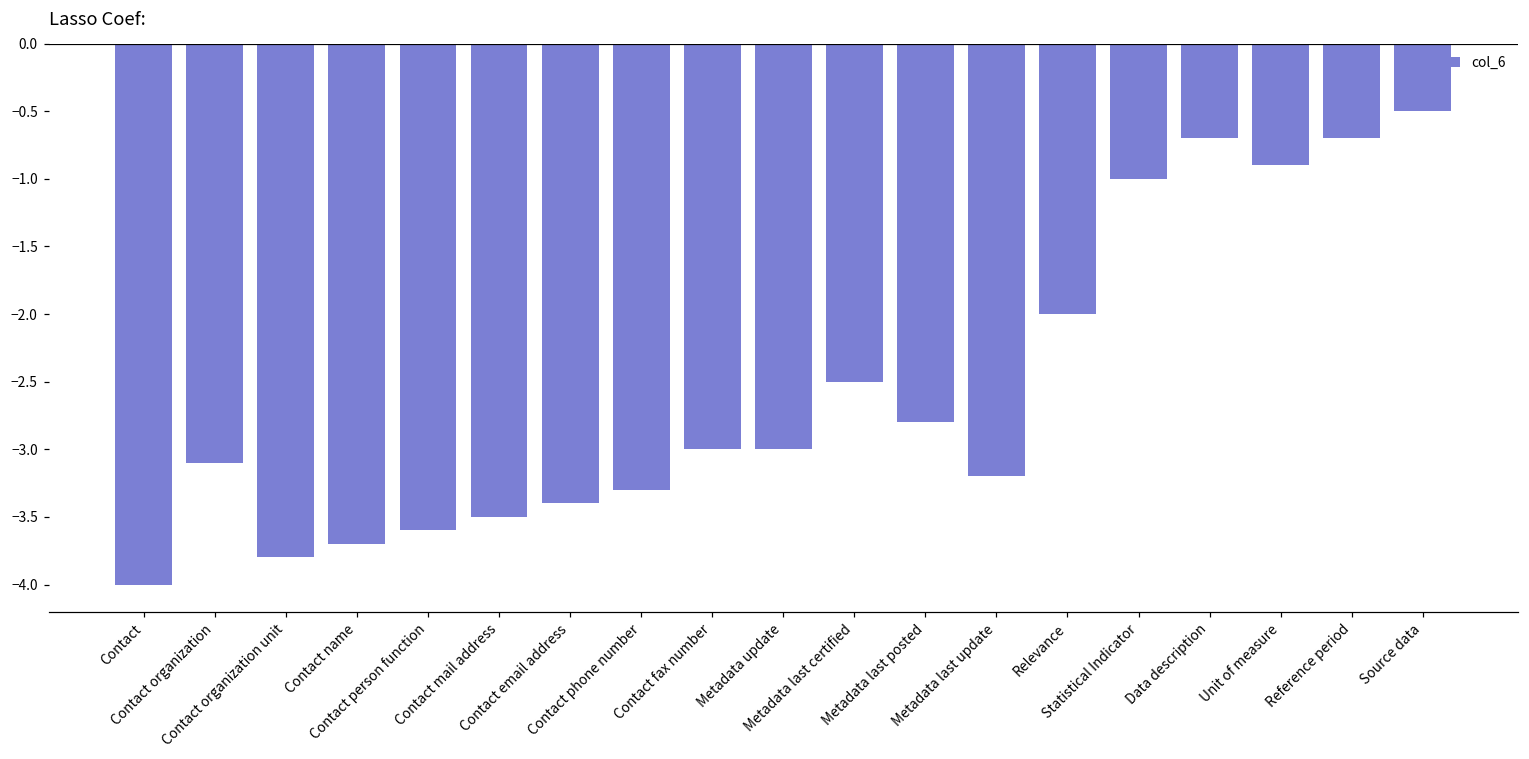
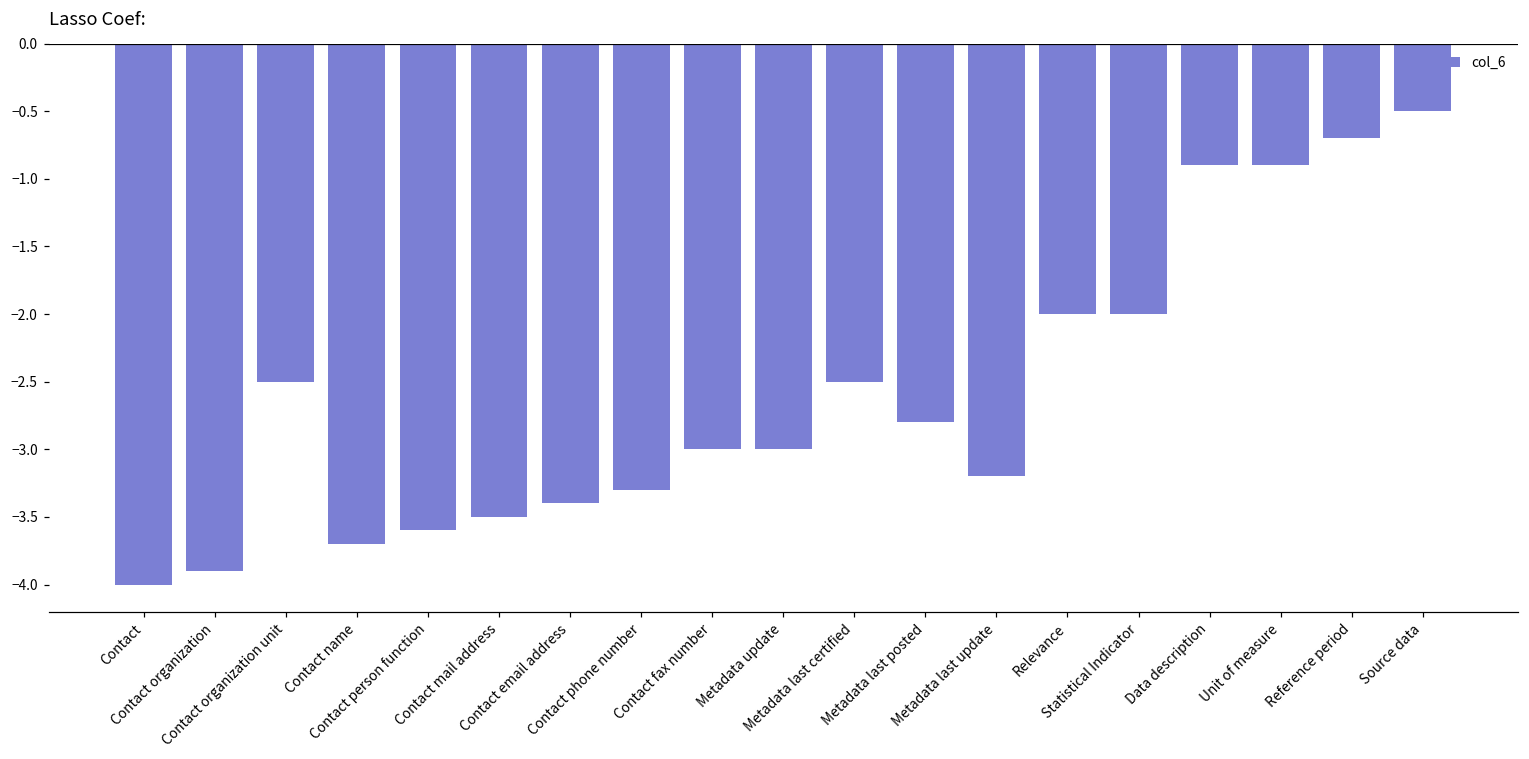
Contact organization: -3.10 -> -3.90
Contact organization unit: -3.80 -> -2.50
Statistical Indicator: -1.00 -> -2.00
Data description: -0.70 -> -0.90
